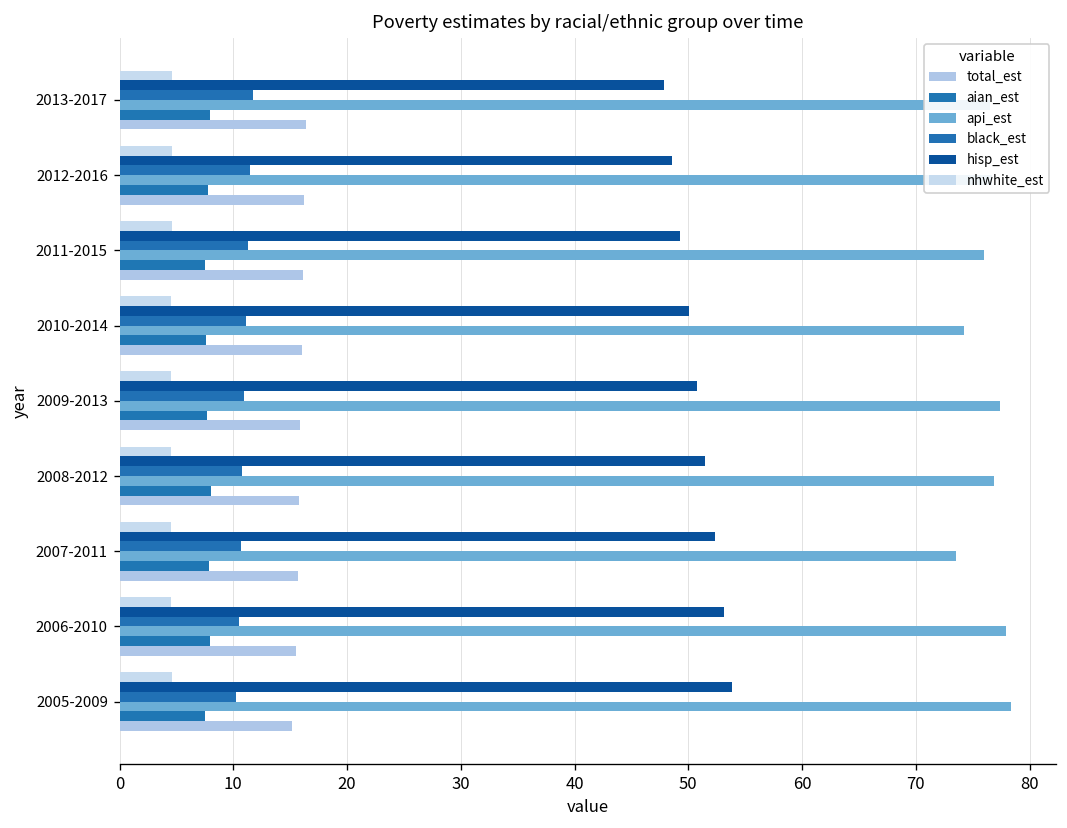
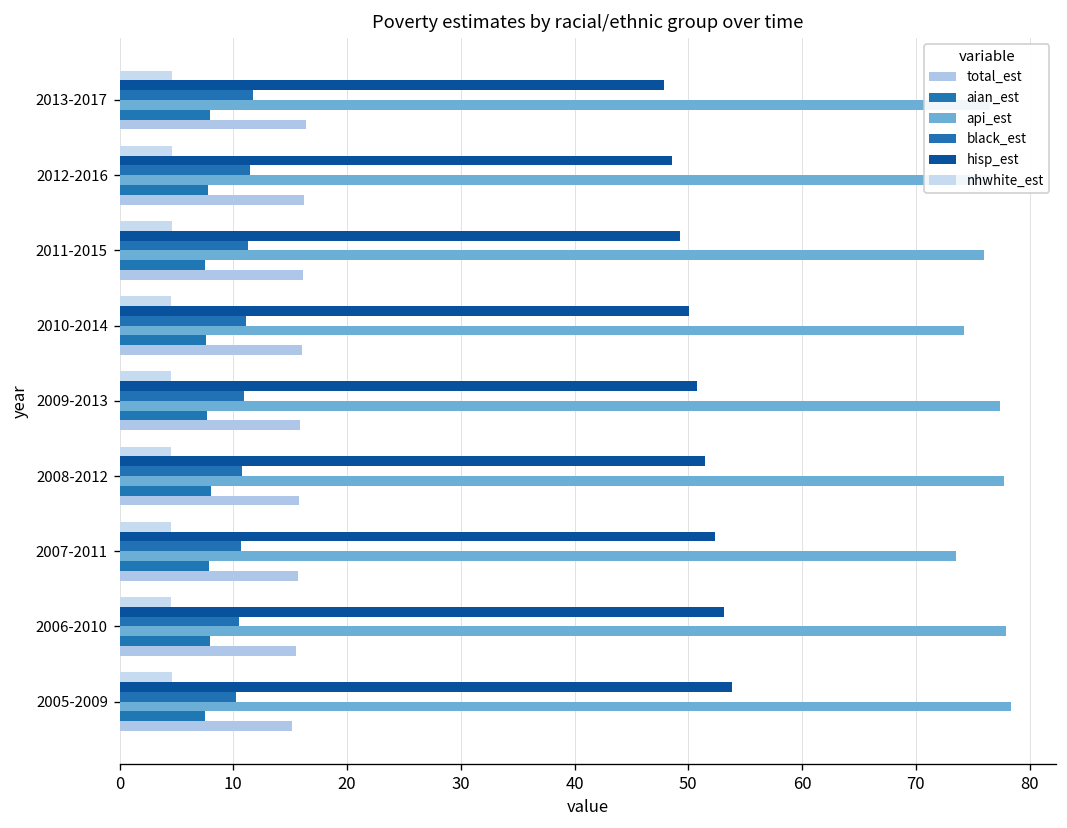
api_est, 2008-2012: 77 -> 78
